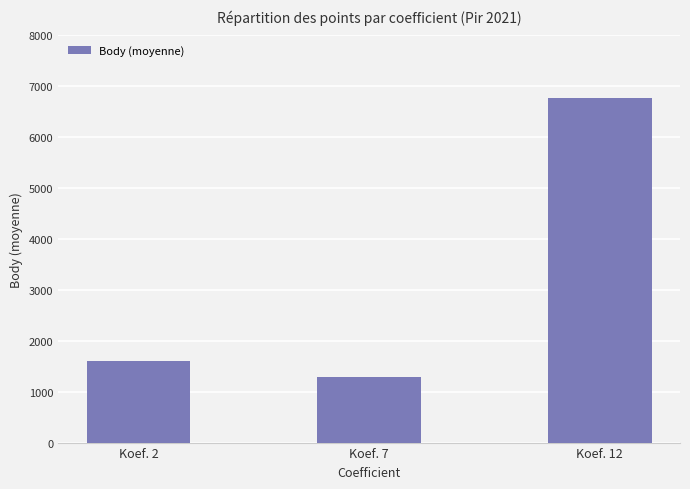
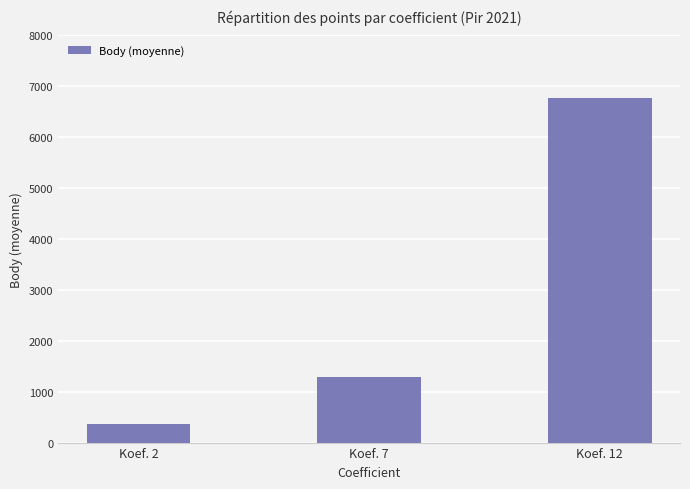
Koef. 2: 1600 -> 400
